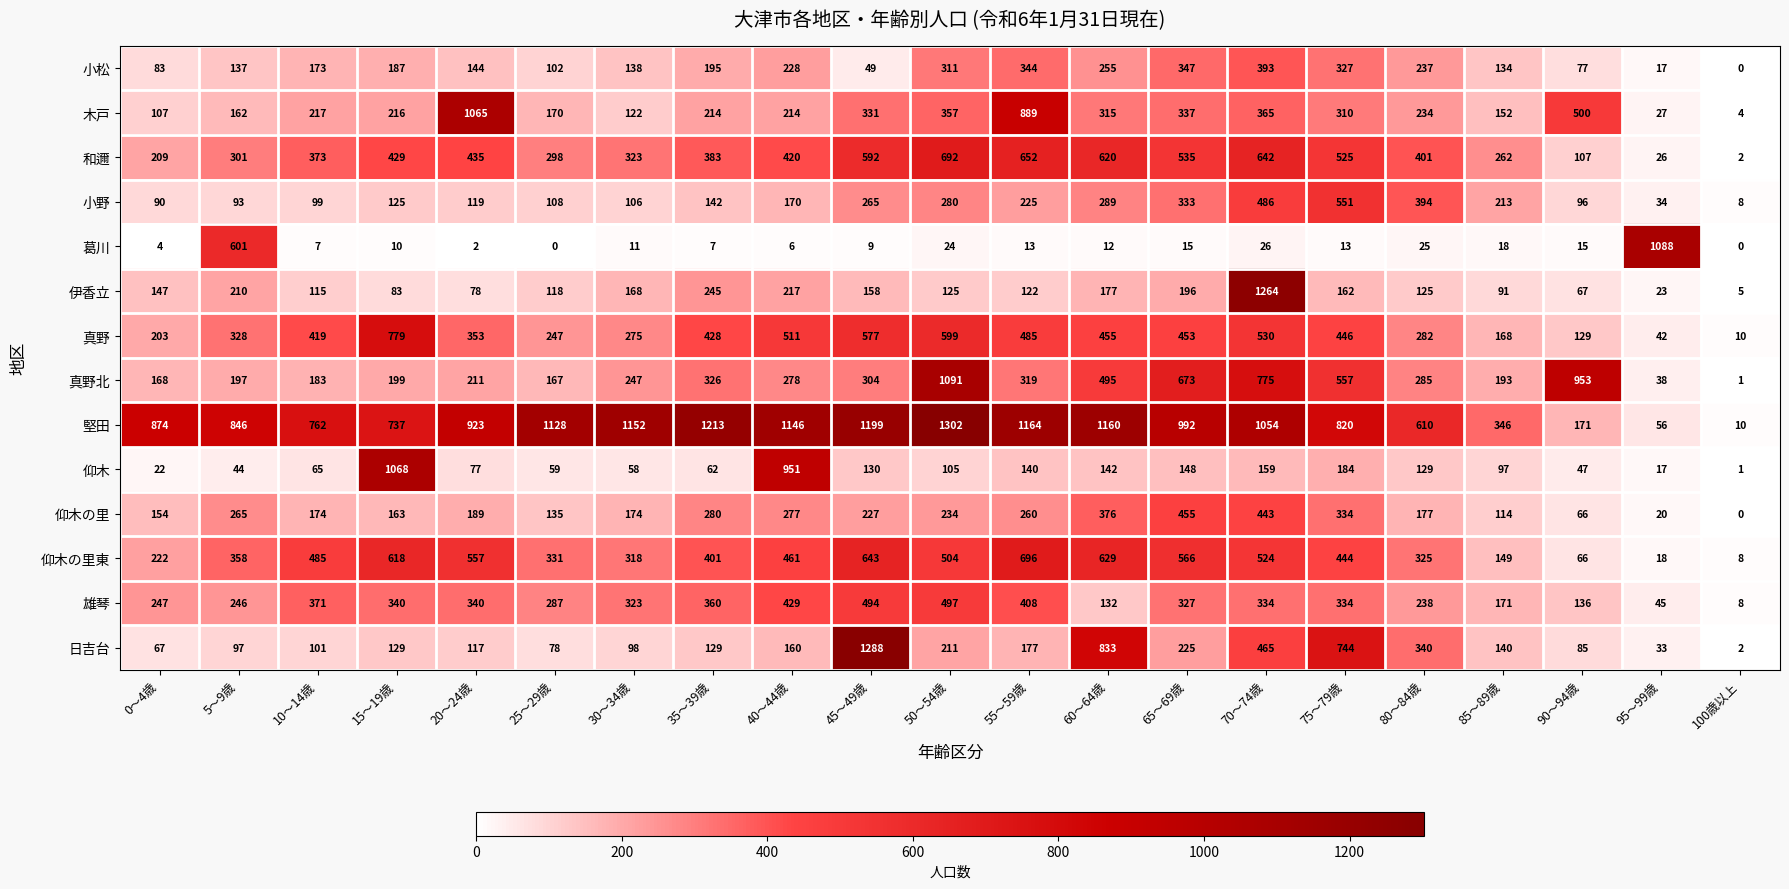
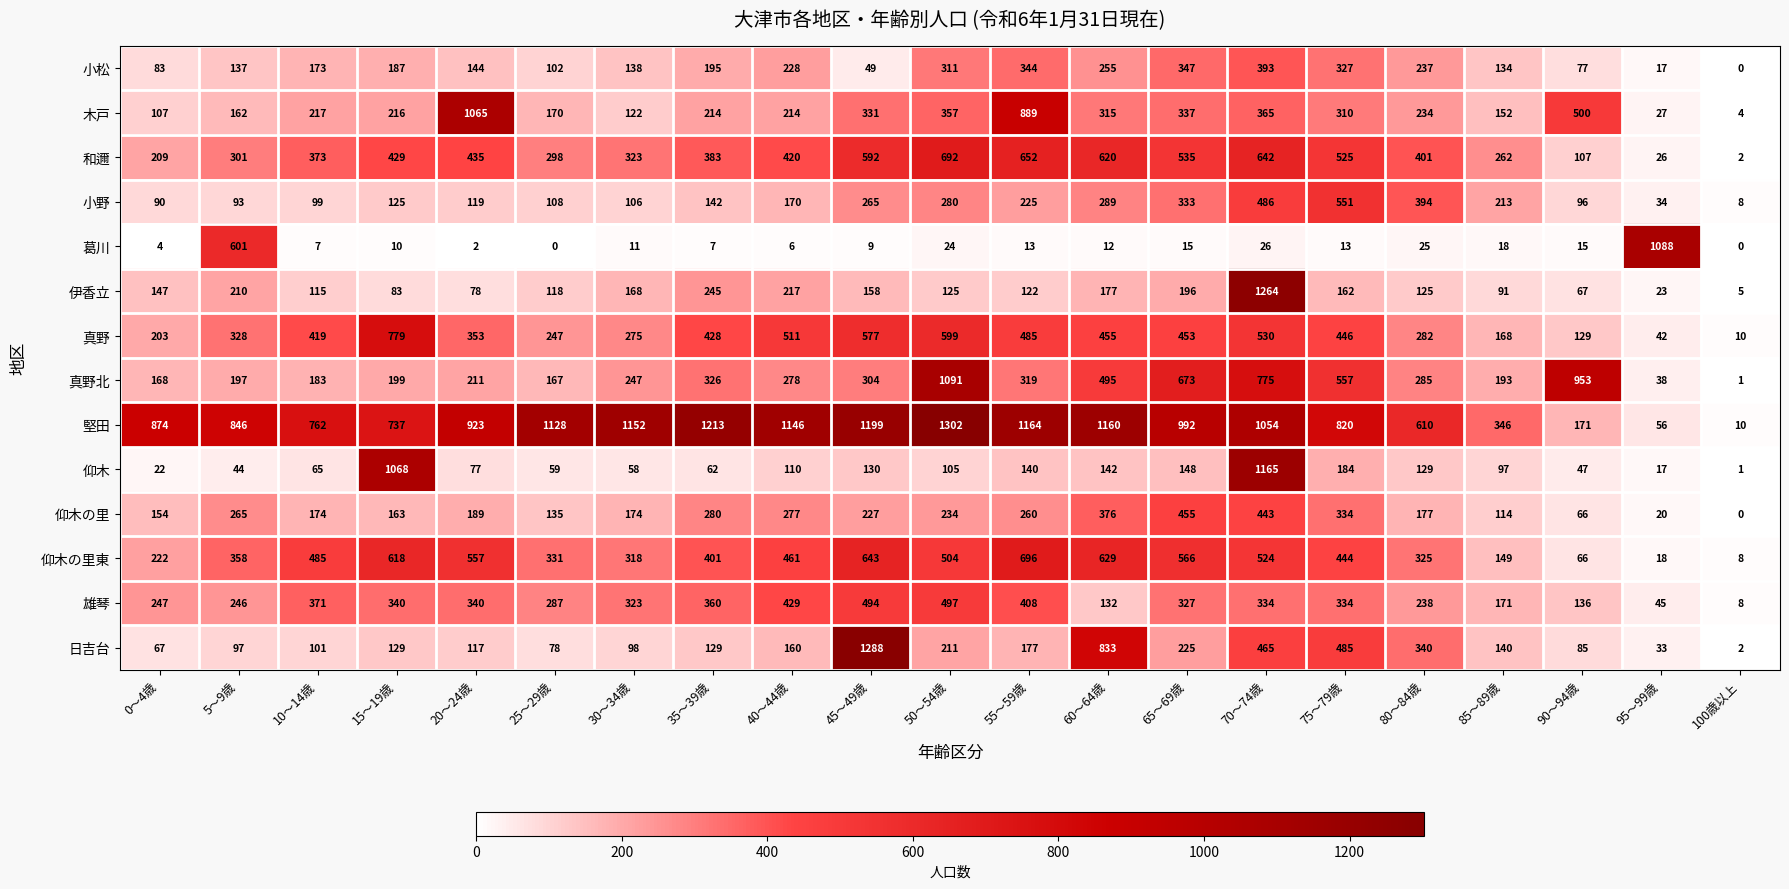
仰木, 40～44歳: 951 -> 110
仰木, 70～74歳: 159 -> 1165
日吉台, 75～79歳: 744 -> 485
